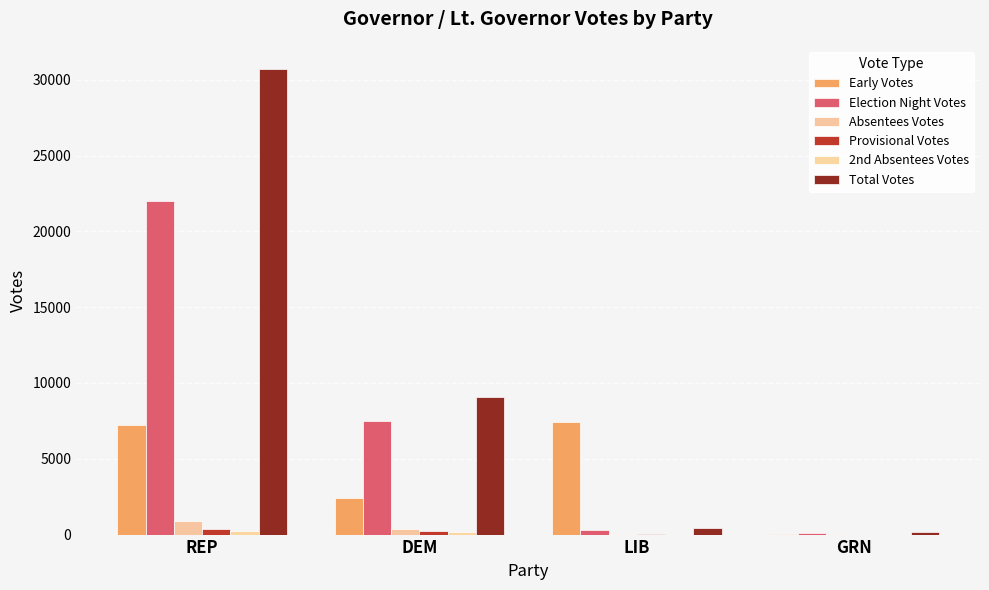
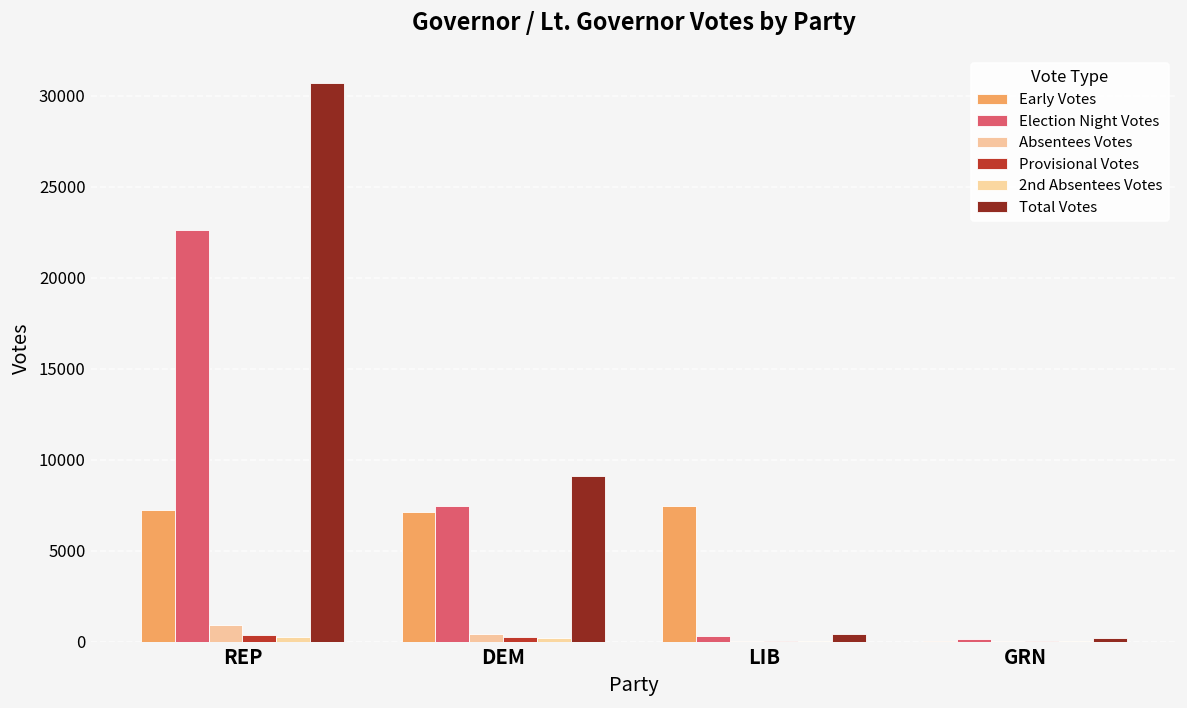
Election Night Votes, REP: 22000 -> 22600
Early Votes, DEM: 2400 -> 7100
